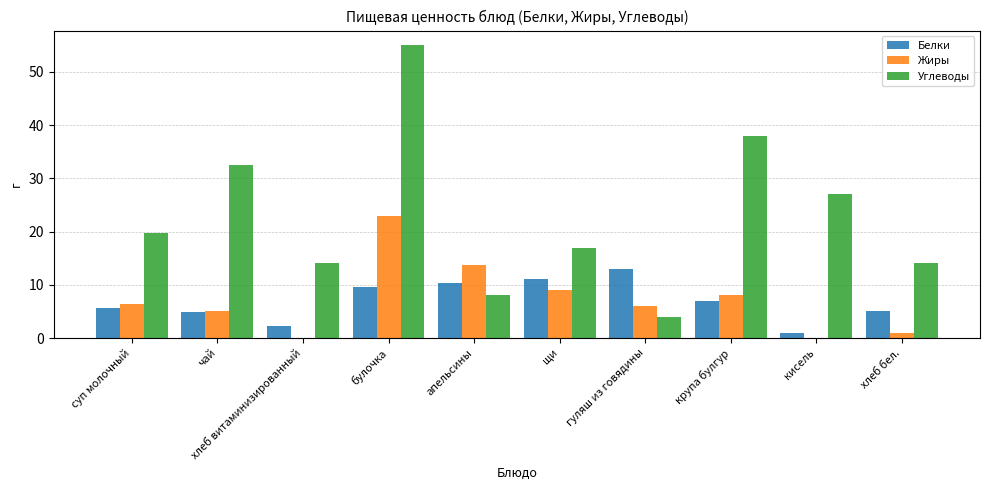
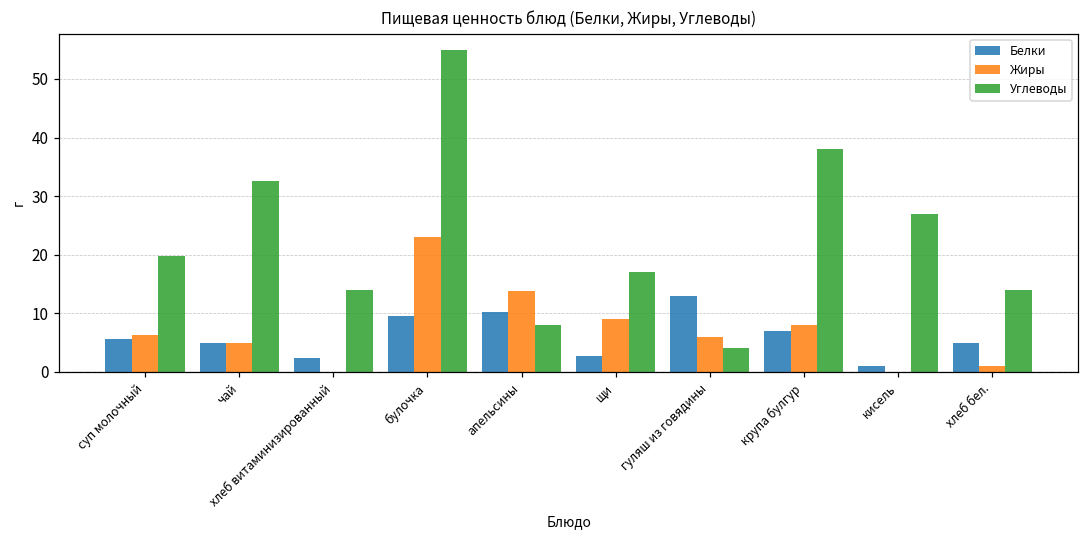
Белки, щи: 11 -> 3
